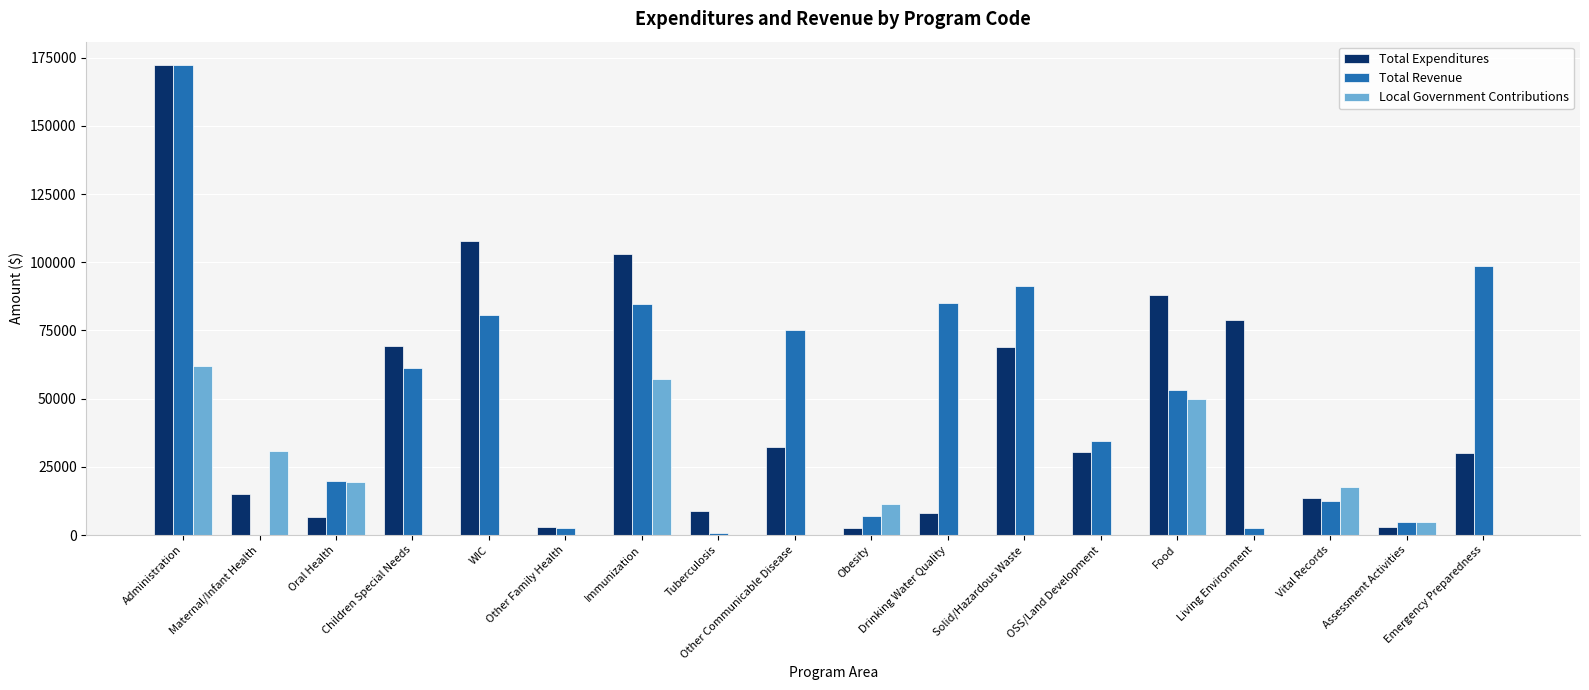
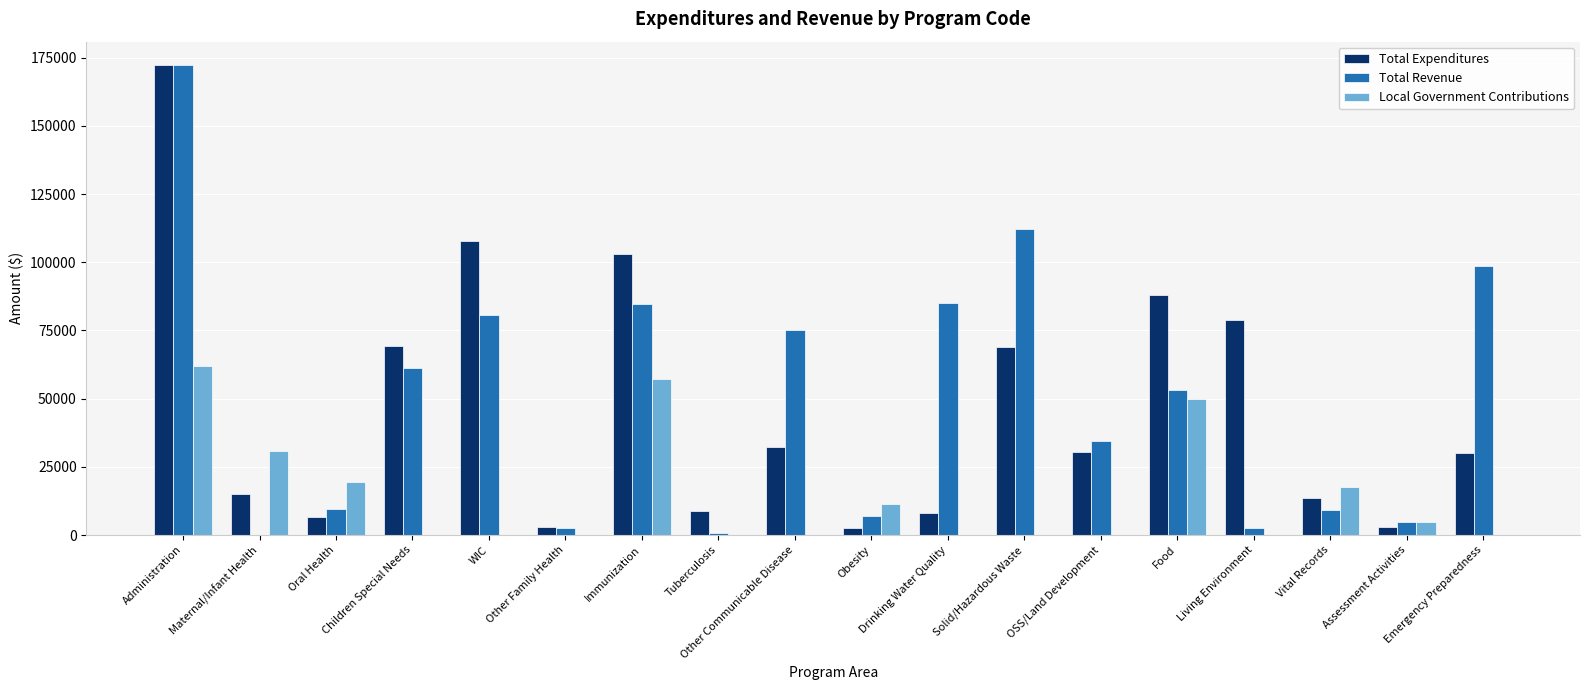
Total Revenue, Oral Health: 20000 -> 10000
Total Revenue, Solid/Hazardous Waste: 91000 -> 112000
Total Revenue, Vital Records: 12000 -> 9000
